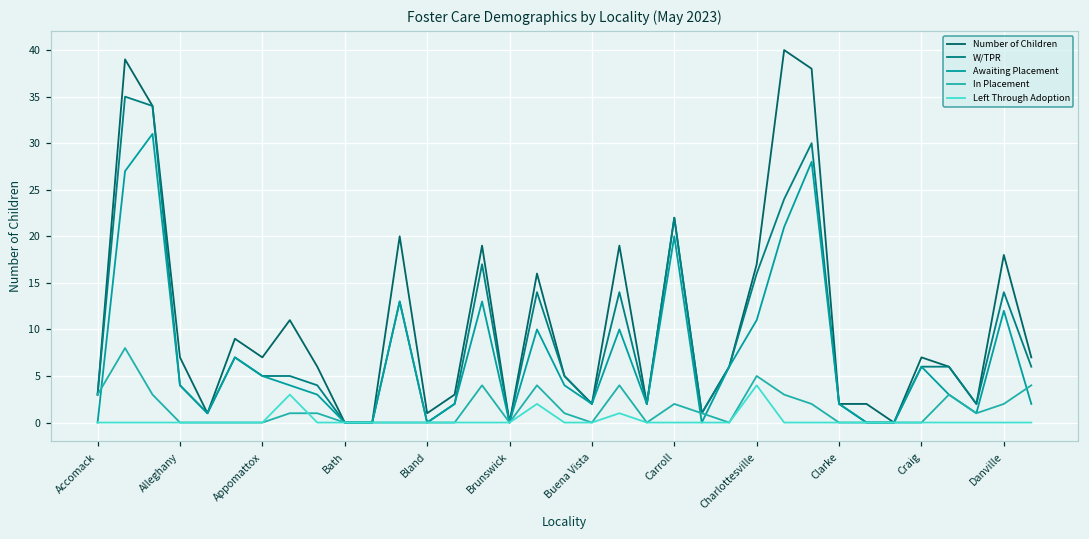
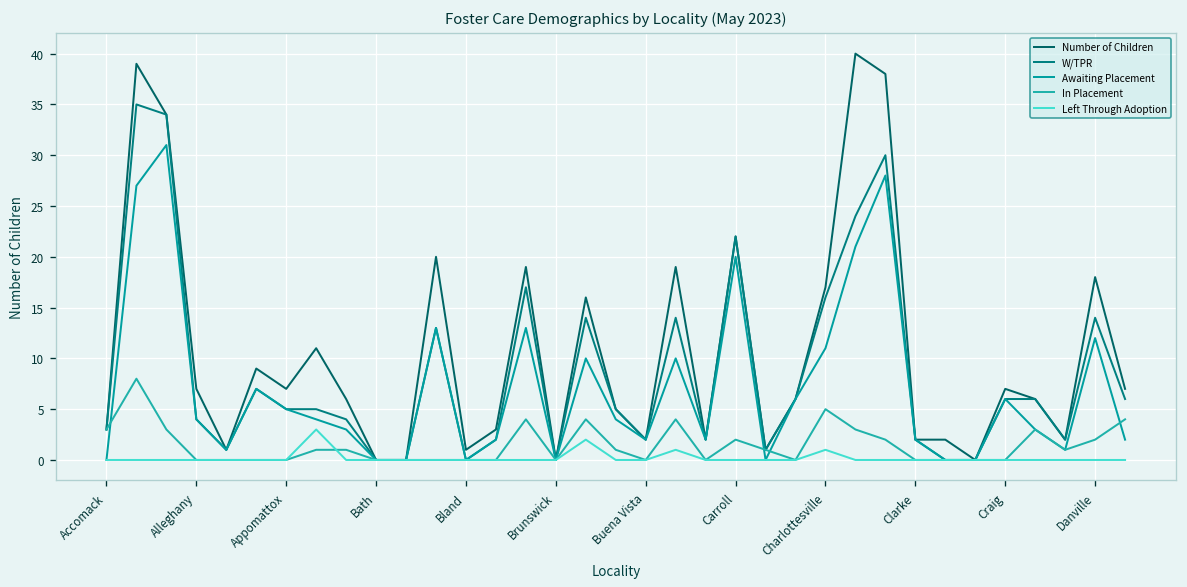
Left Through Adoption, Charlottesville: 4 -> 1
